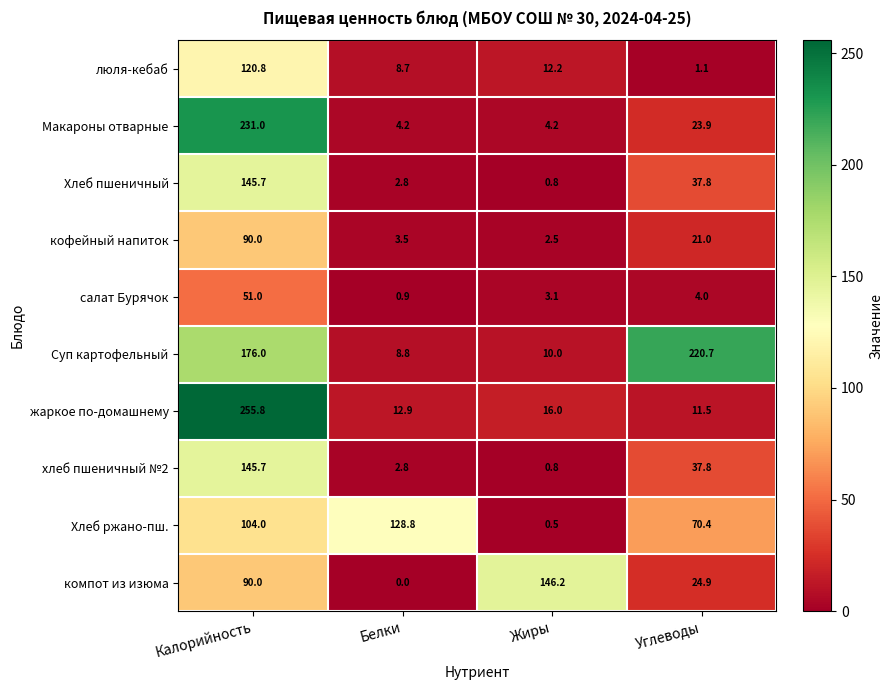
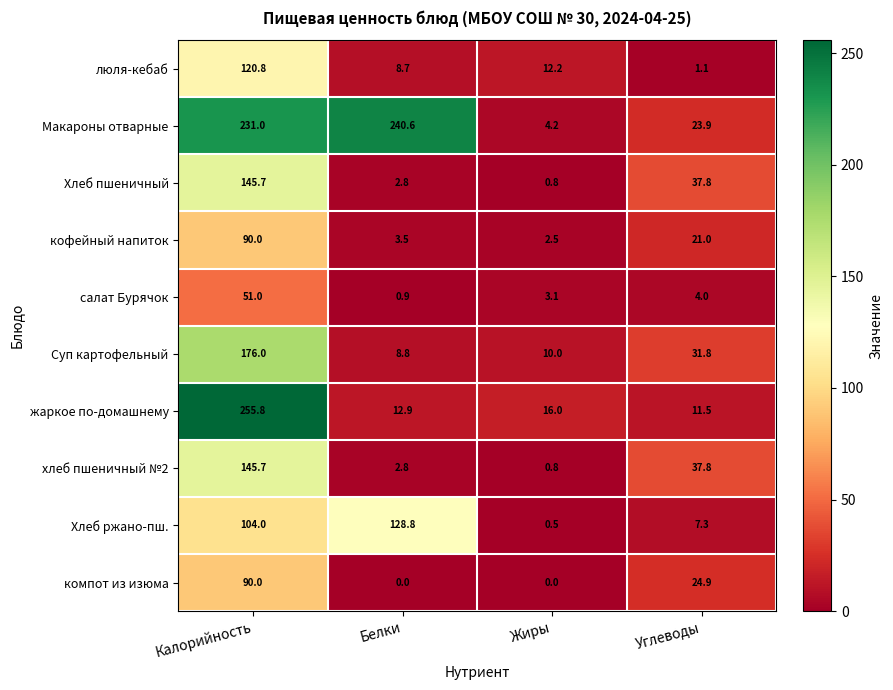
Макароны отварные, Белки: 4.2 -> 240.6
Суп картофельный, Углеводы: 220.7 -> 31.8
Хлеб ржано-пш., Углеводы: 70.4 -> 7.3
компот из изюма, Жиры: 146.2 -> 0.0
